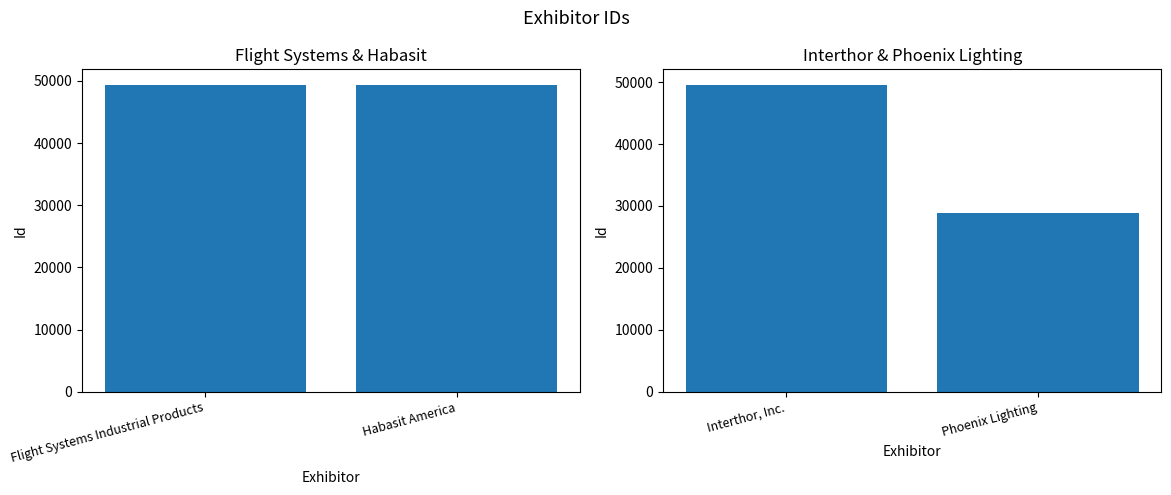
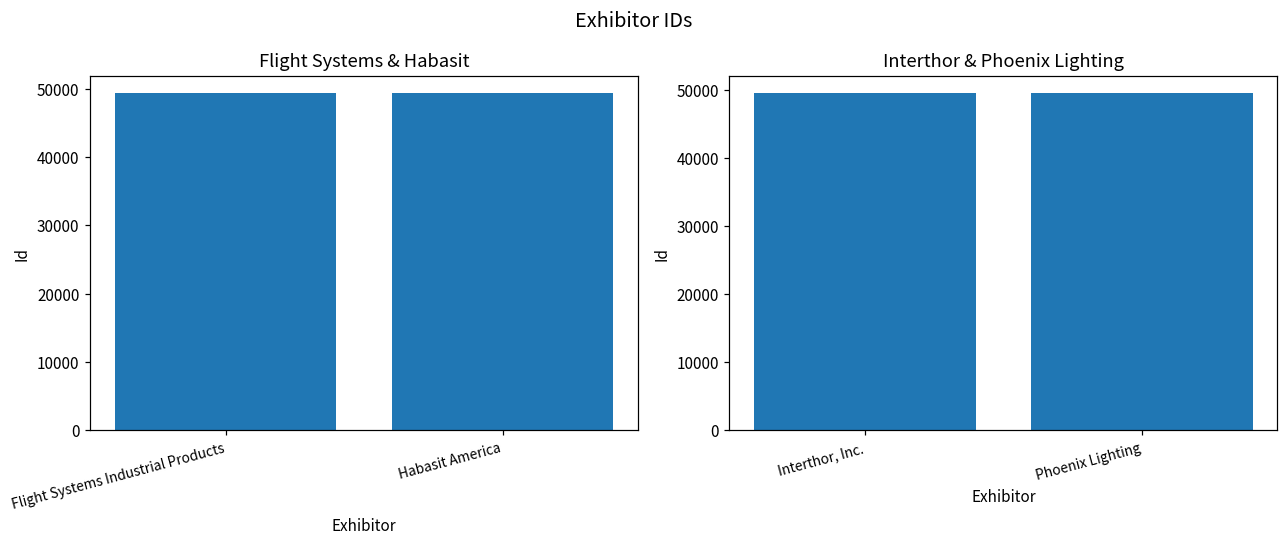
Interthor & Phoenix Lighting, Phoenix Lighting: 29000 -> 49000
